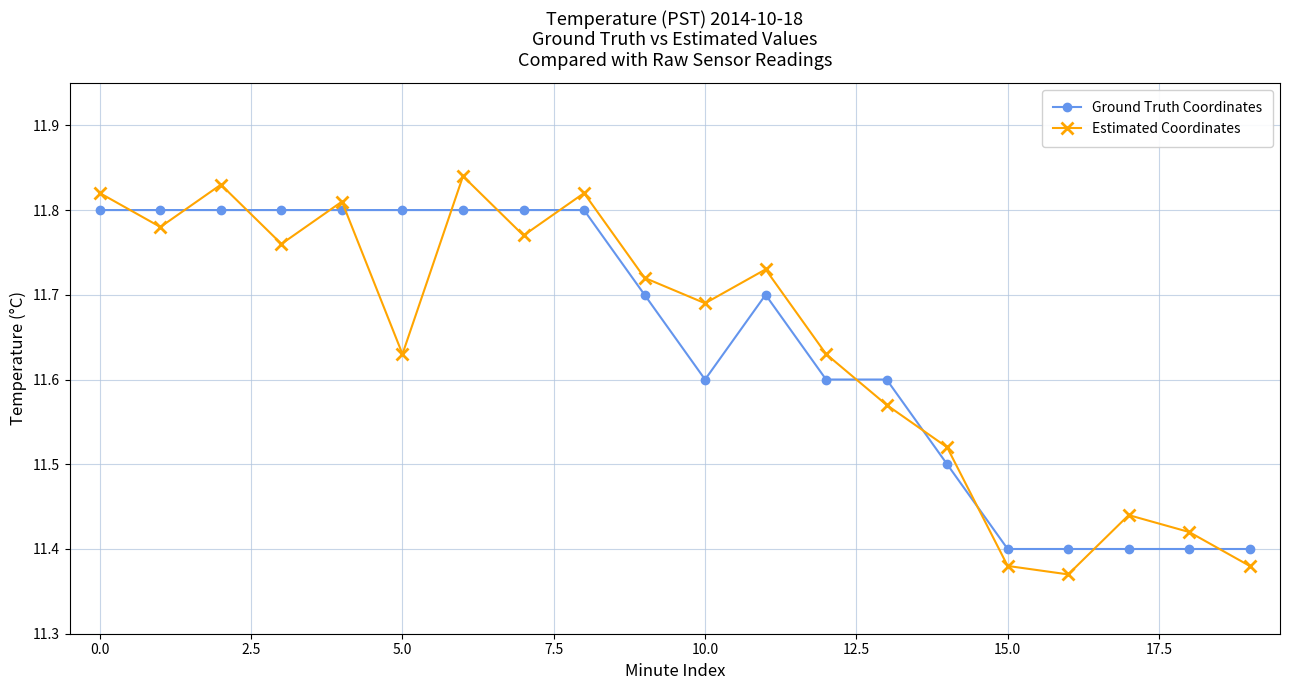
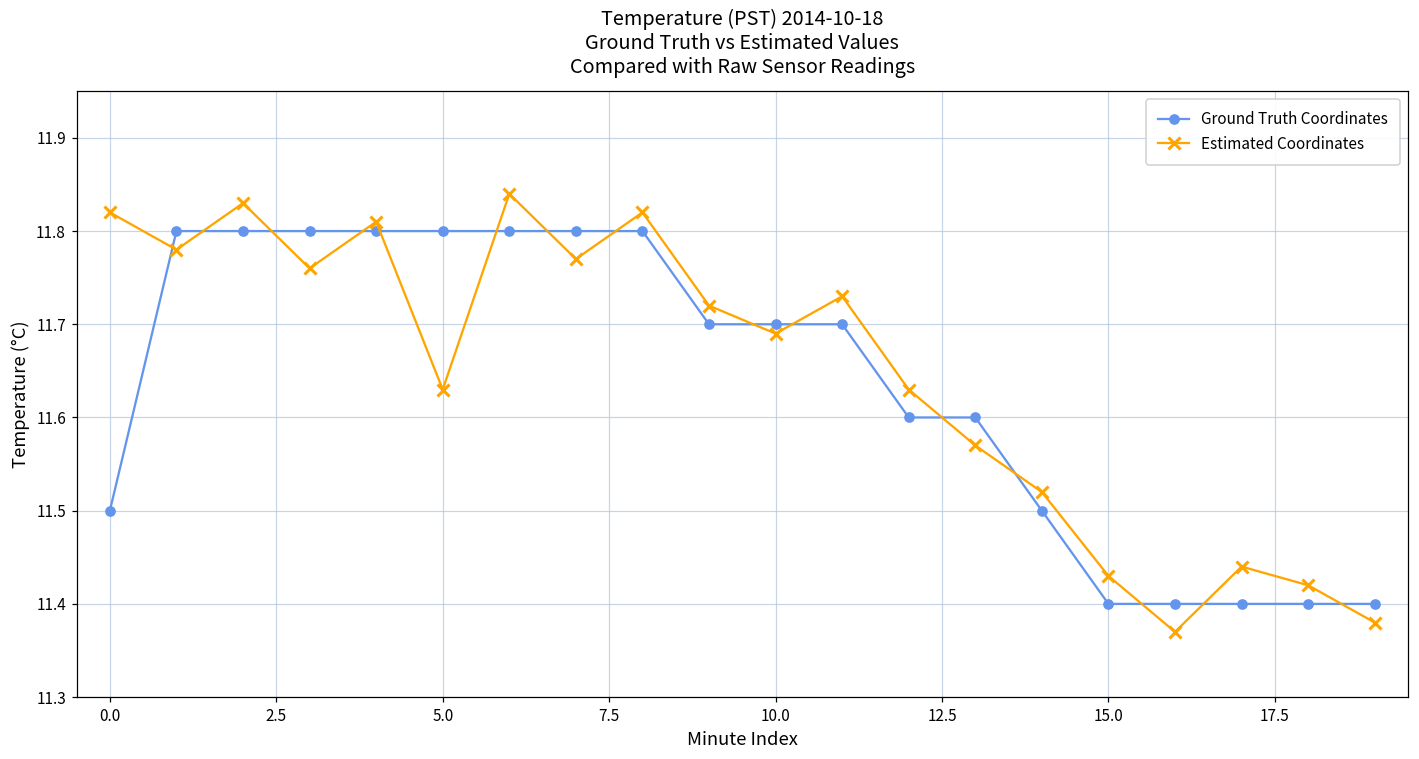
Ground Truth Coordinates, 0.0: 11.8 -> 11.5
Ground Truth Coordinates, 10.0: 11.6 -> 11.7
Estimated Coordinates, 15.0: 11.38 -> 11.43
